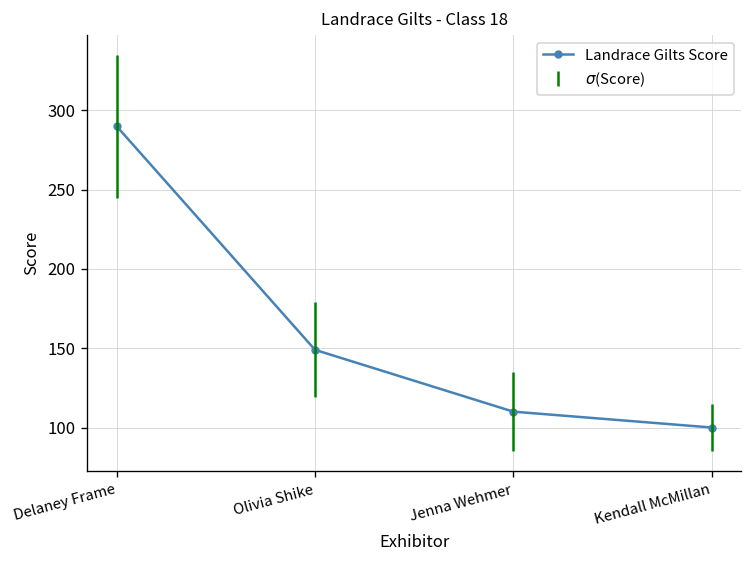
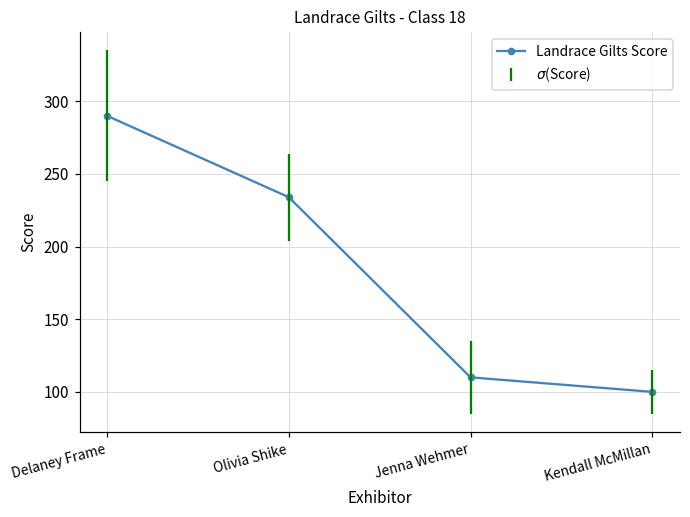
Olivia Shike: 149 -> 234
